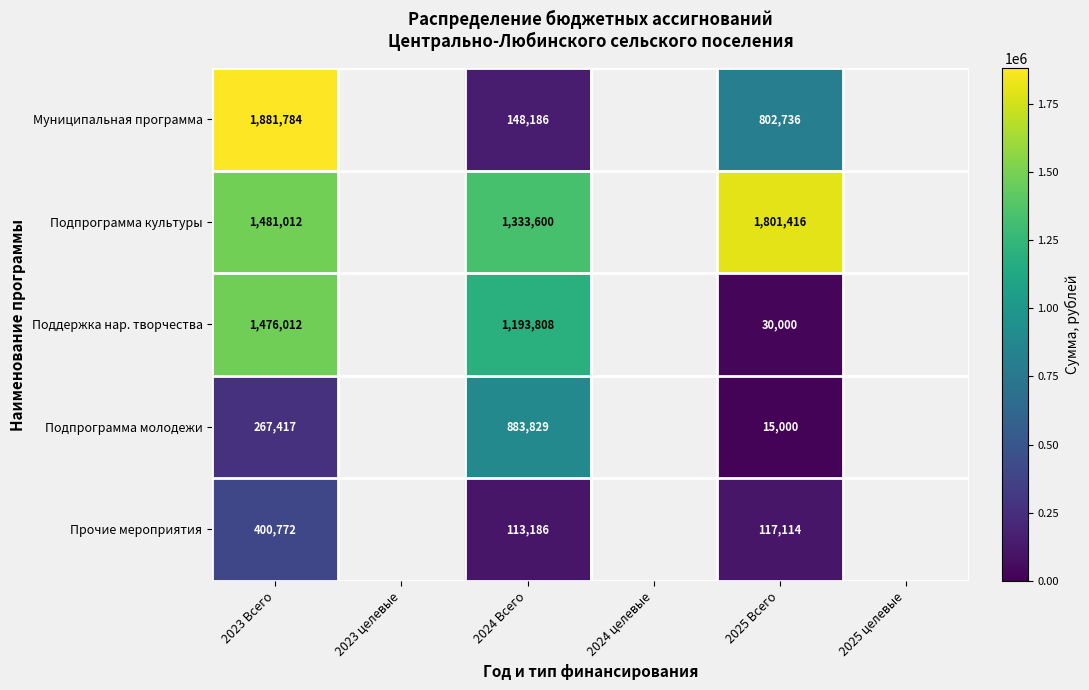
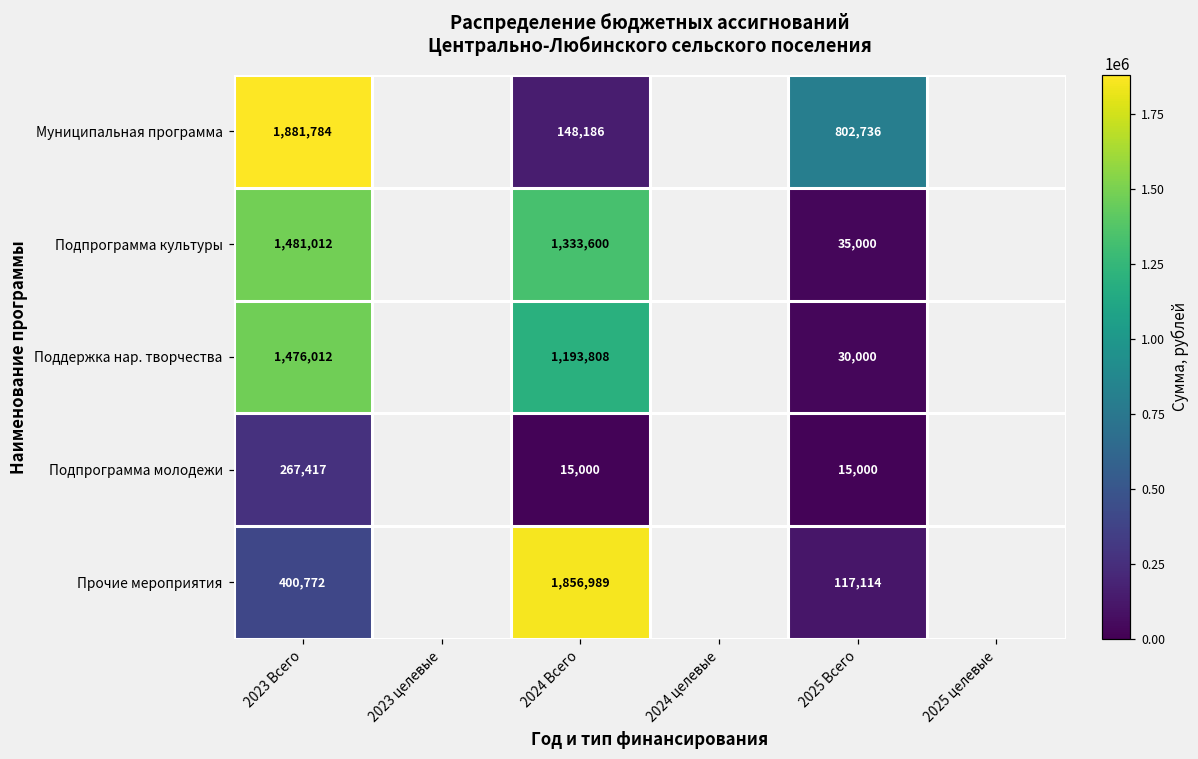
Подпрограмма культуры, 2025 Всего: 1,801,416 -> 35,000
Подпрограмма молодежи, 2024 Всего: 883,829 -> 15,000
Прочие мероприятия, 2024 Всего: 113,186 -> 1,856,989
